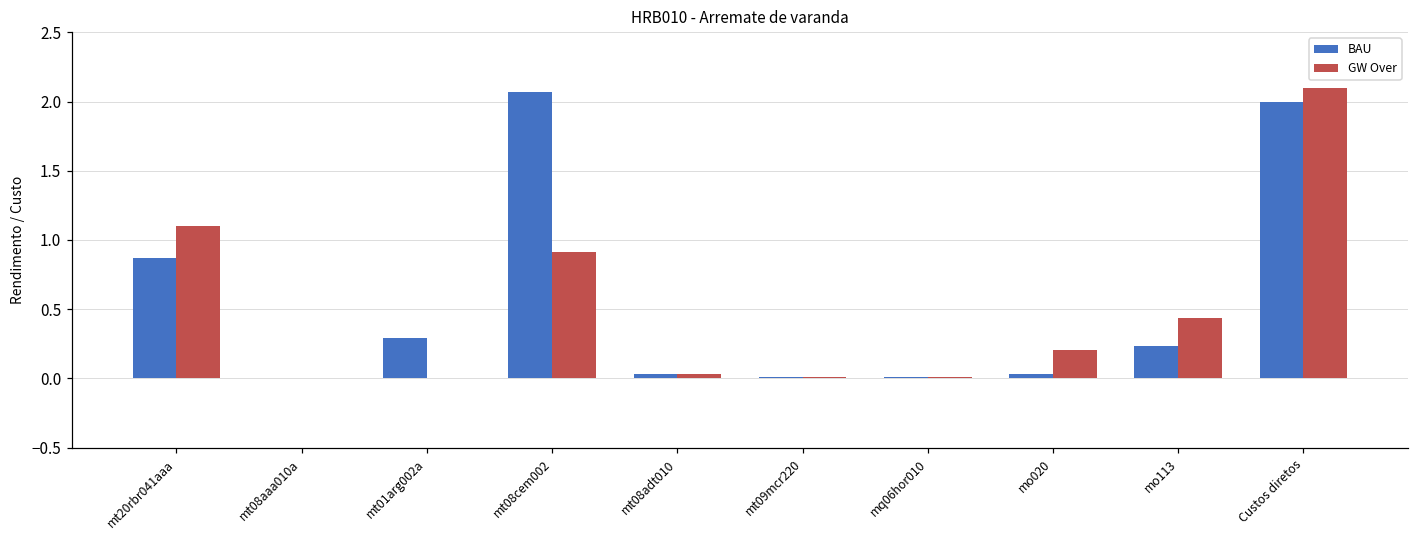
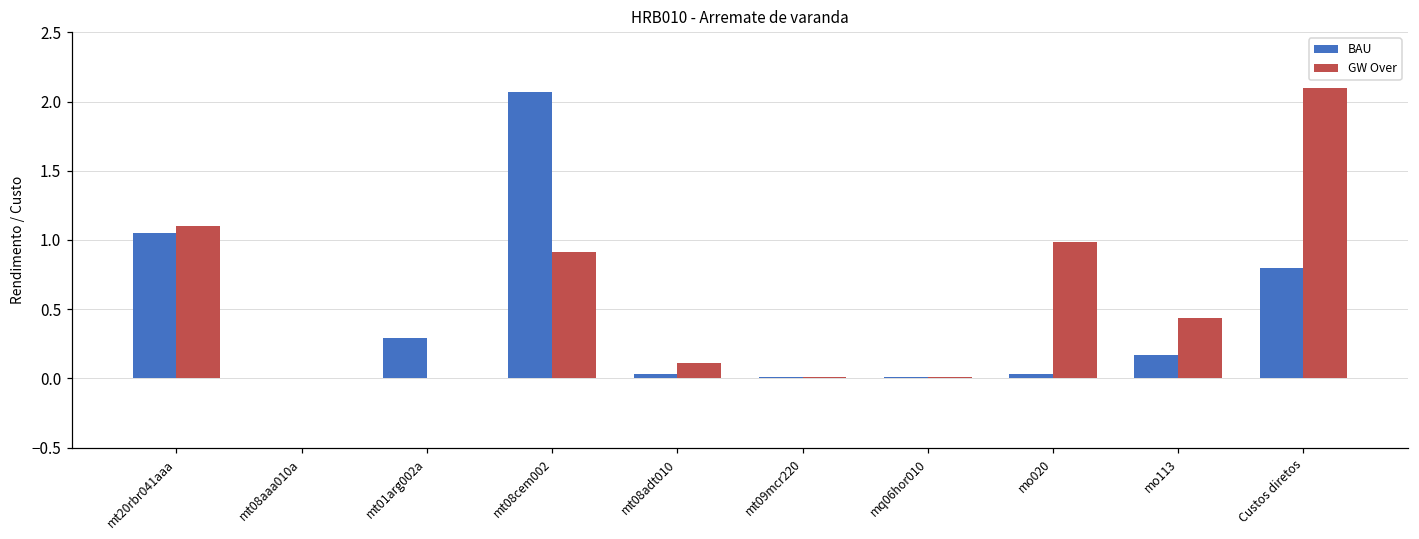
BAU, mt20rbr041aaa: 0.87 -> 1.05
GW Over, mt08adt010: 0.03 -> 0.11
GW Over, mo020: 0.21 -> 0.99
BAU, mo113: 0.24 -> 0.17
BAU, Custos diretos: 2.0 -> 0.8
